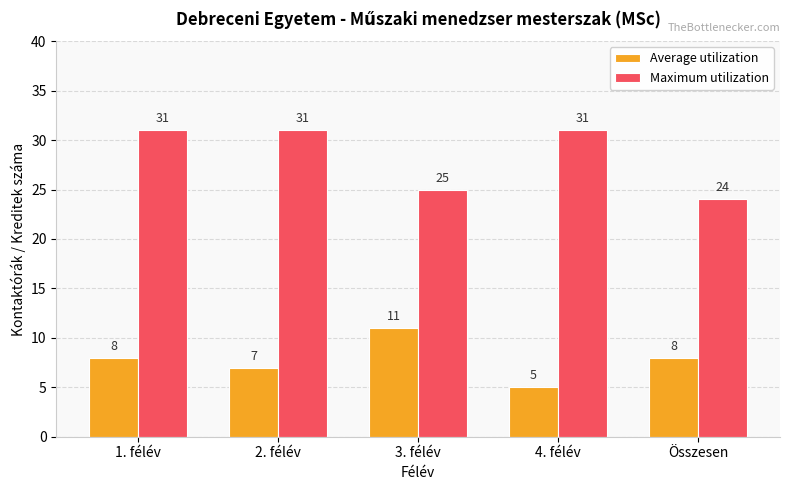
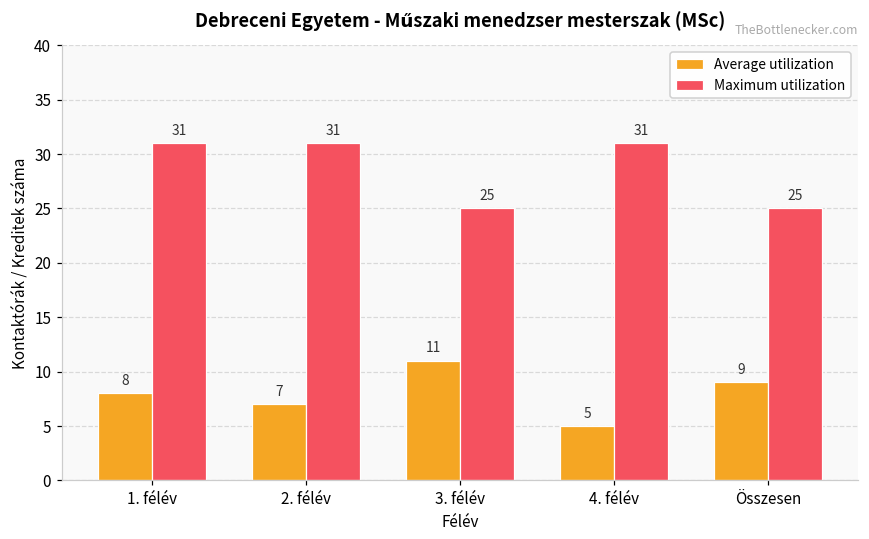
Average utilization, Összesen: 8 -> 9
Maximum utilization, Összesen: 24 -> 25
